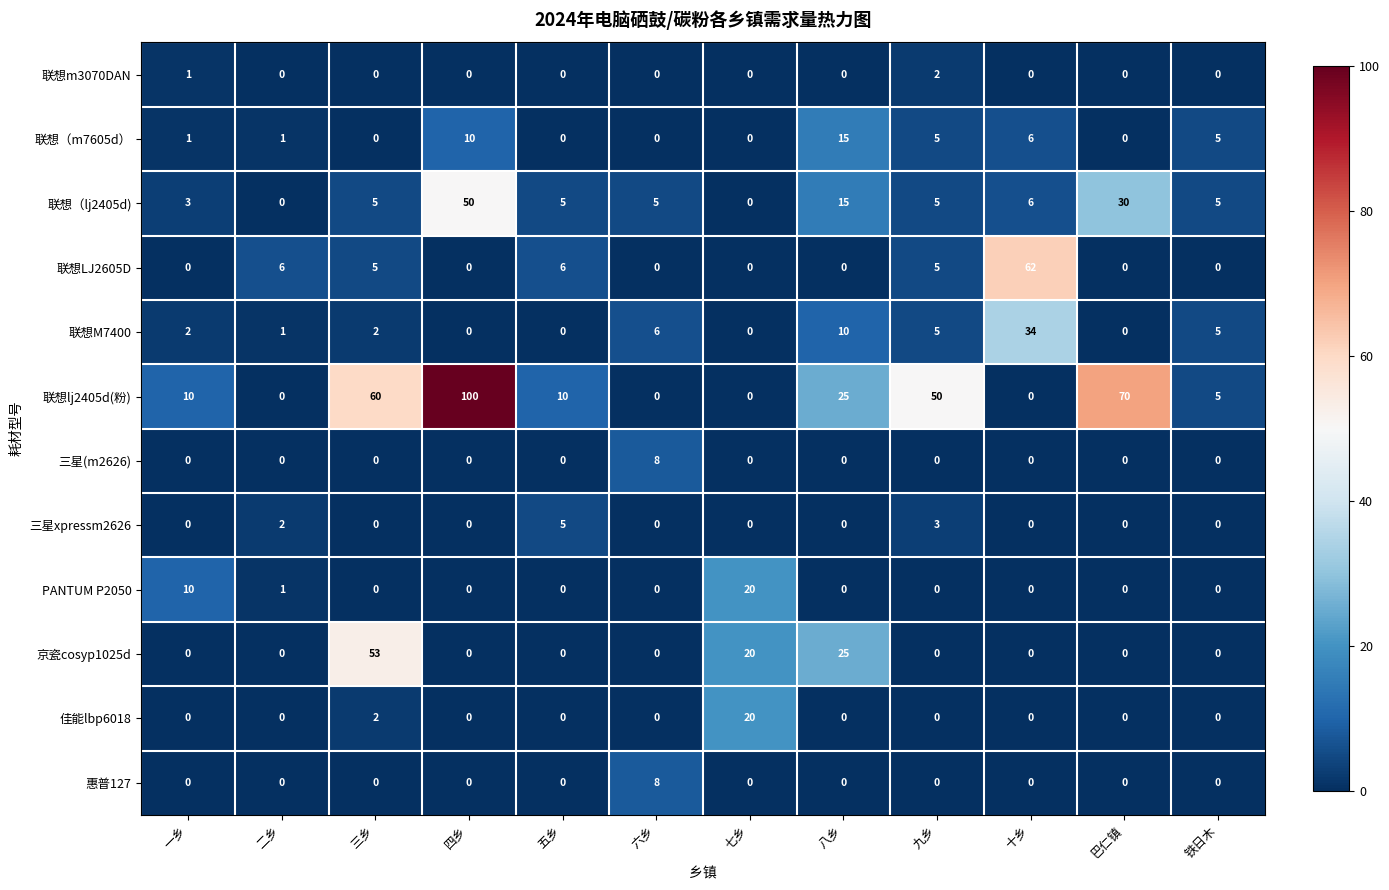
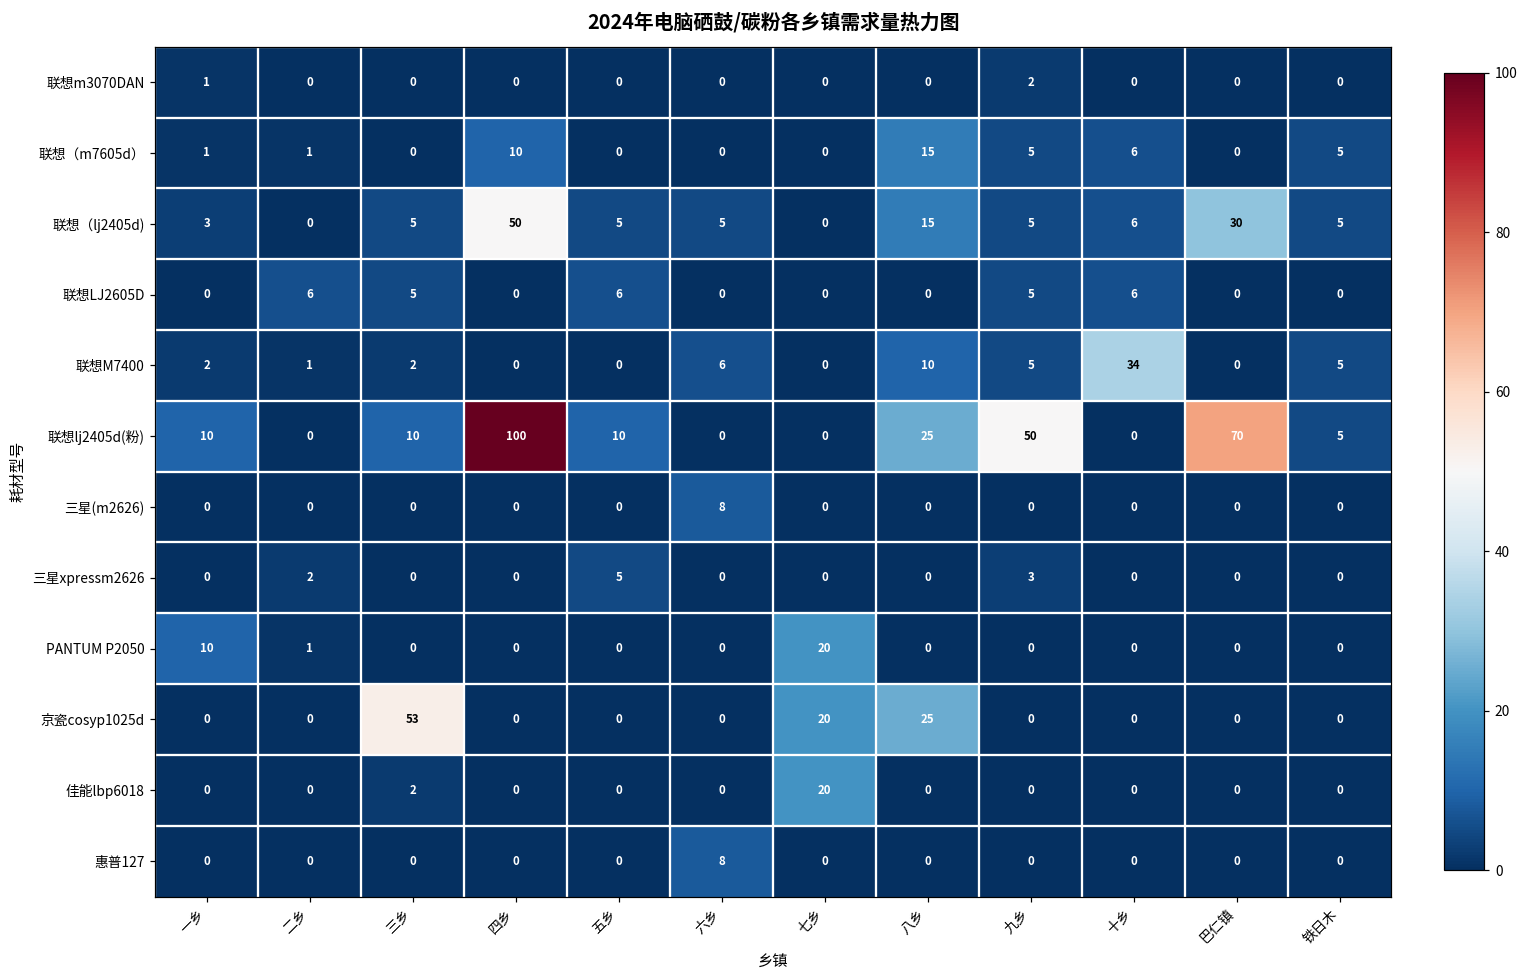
联想LJ2605D, 十乡: 62 -> 6
联想lj2405d(粉), 三乡: 60 -> 10
